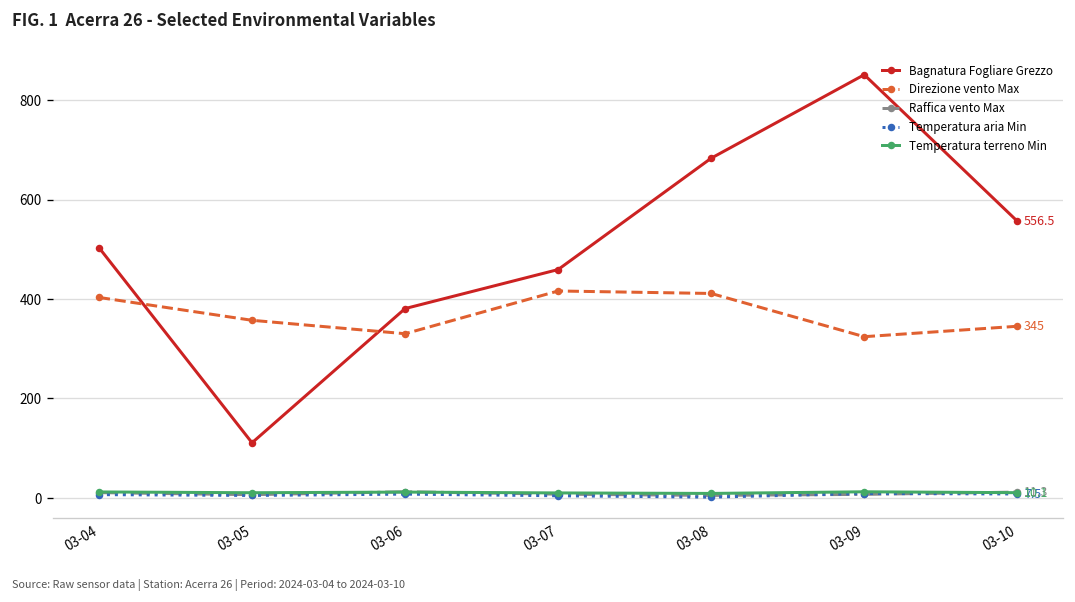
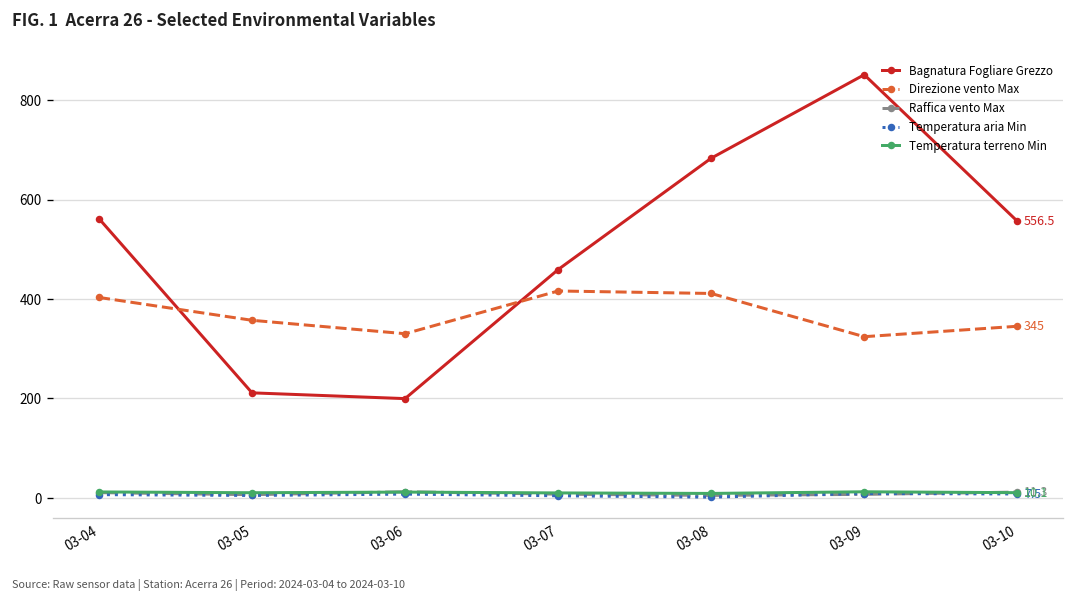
Bagnatura Fogliare Grezzo, 03-04: 500 -> 560
Bagnatura Fogliare Grezzo, 03-05: 110 -> 210
Bagnatura Fogliare Grezzo, 03-06: 380 -> 200
